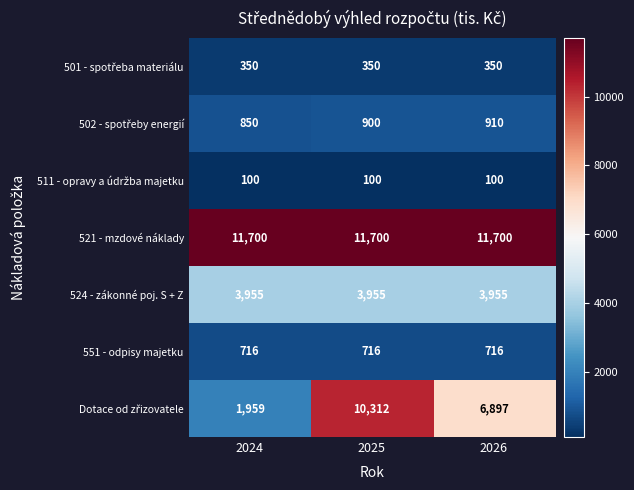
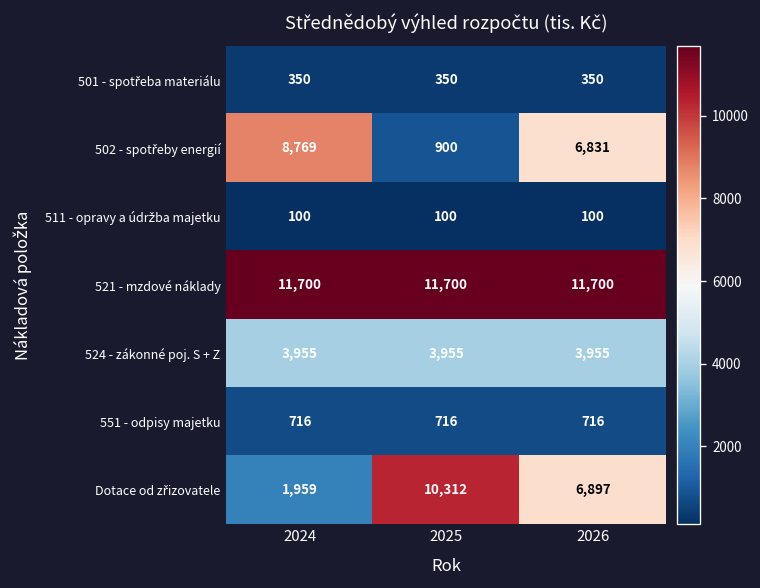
502 - spotřeby energií, 2024: 850 -> 8,769
502 - spotřeby energií, 2026: 910 -> 6,831
